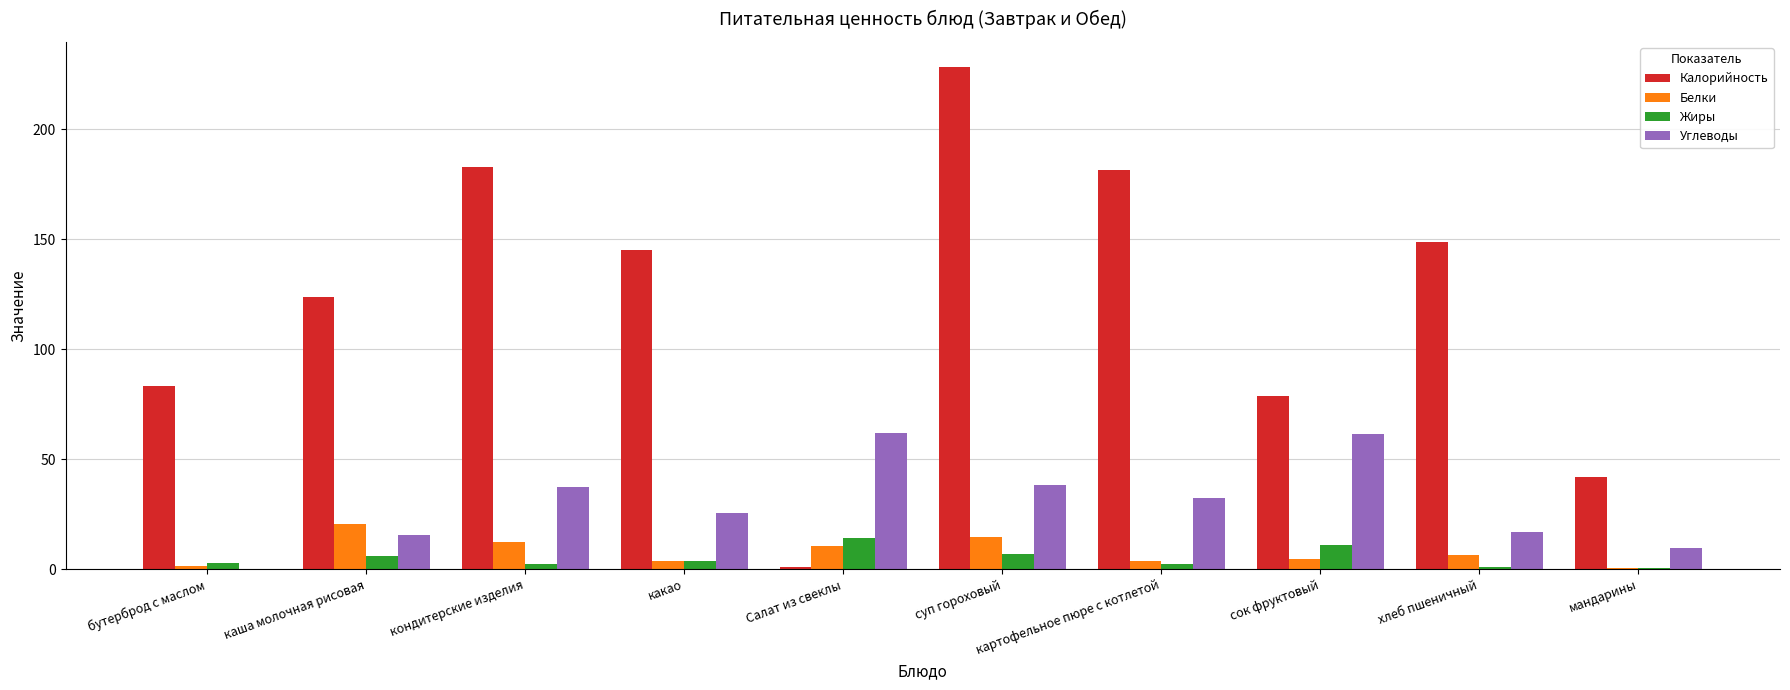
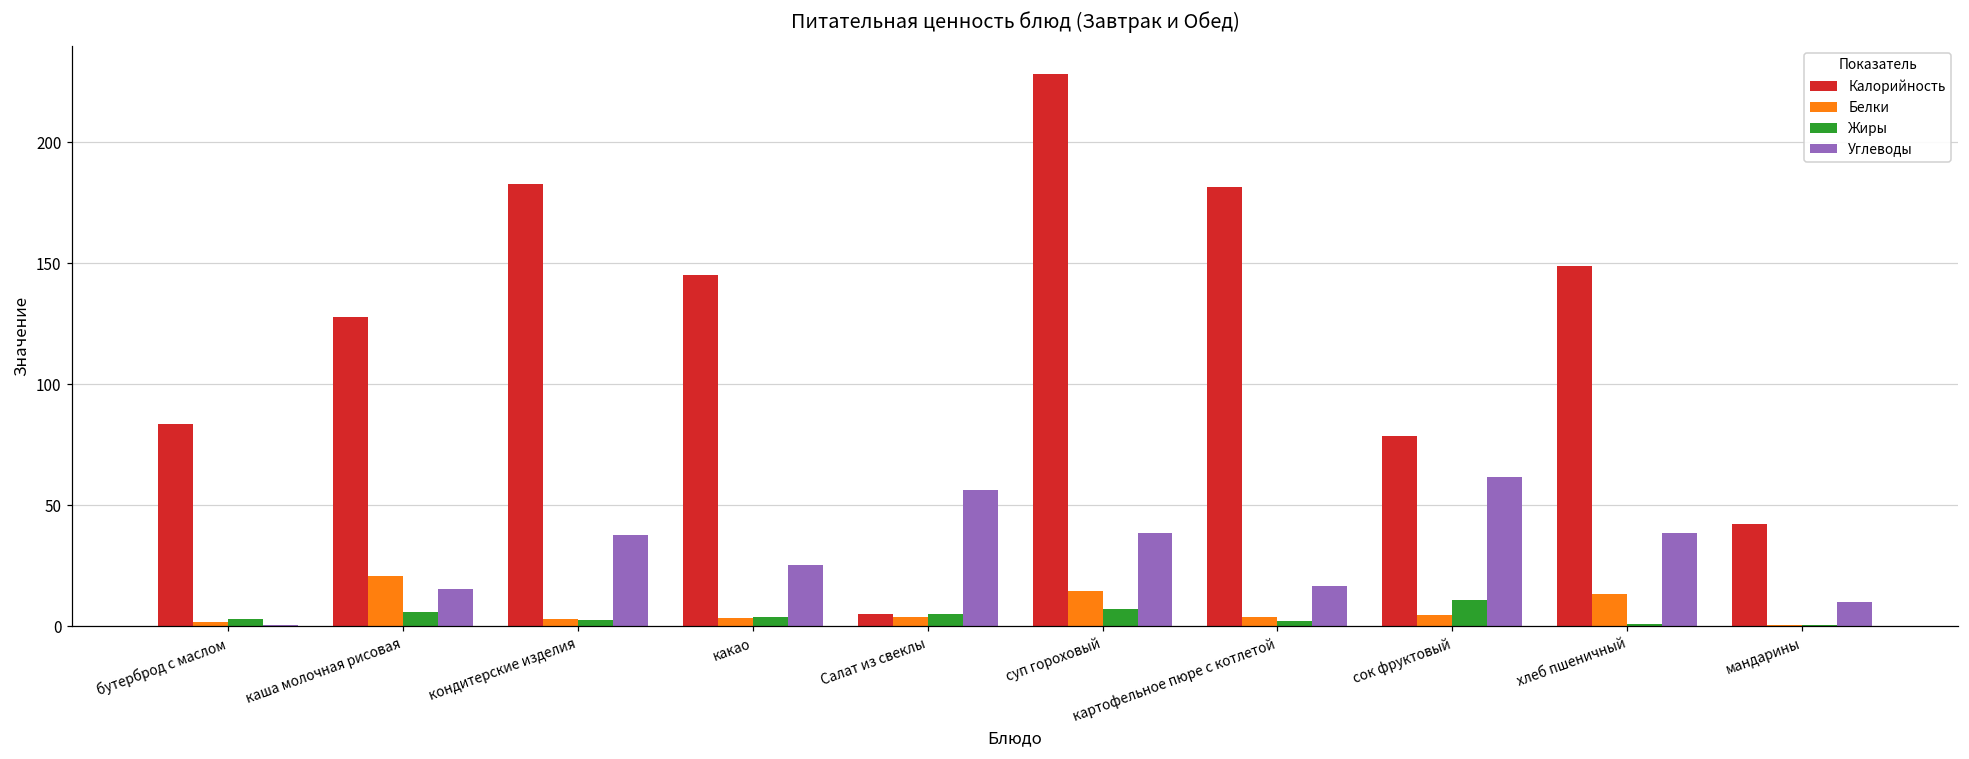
Калорийность, каша молочная рисовая: 124 -> 128
Белки, кондитерские изделия: 13 -> 3
Калорийность, Салат из свеклы: 1 -> 5
Белки, Салат из свеклы: 11 -> 4
Жиры, Салат из свеклы: 14 -> 5
Углеводы, Салат из свеклы: 62 -> 56
Углеводы, картофельное пюре с котлетой: 33 -> 17
Белки, хлеб пшеничный: 6 -> 13
Углеводы, хлеб пшеничный: 17 -> 39
